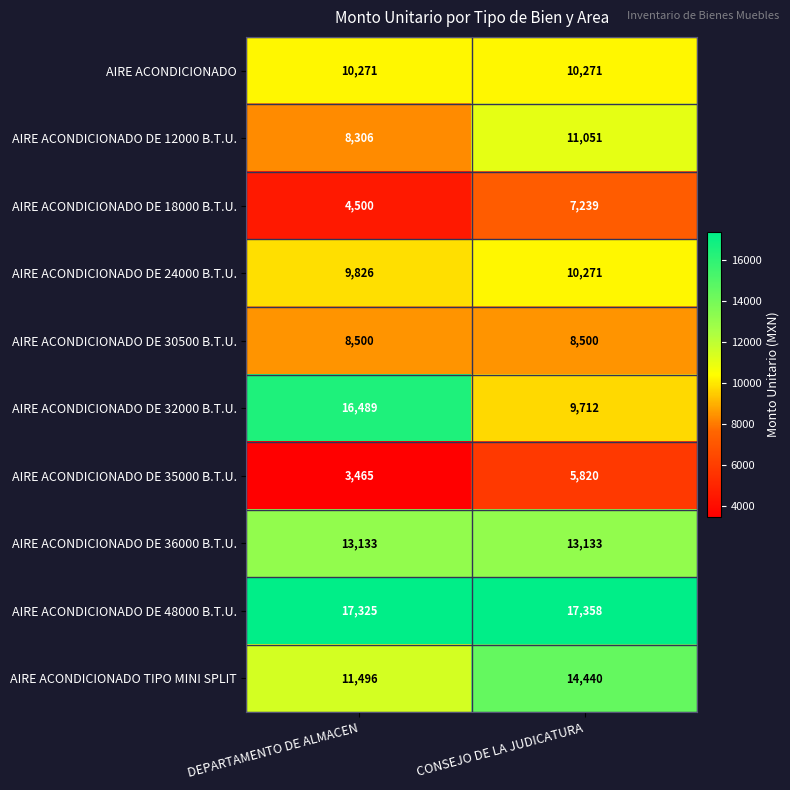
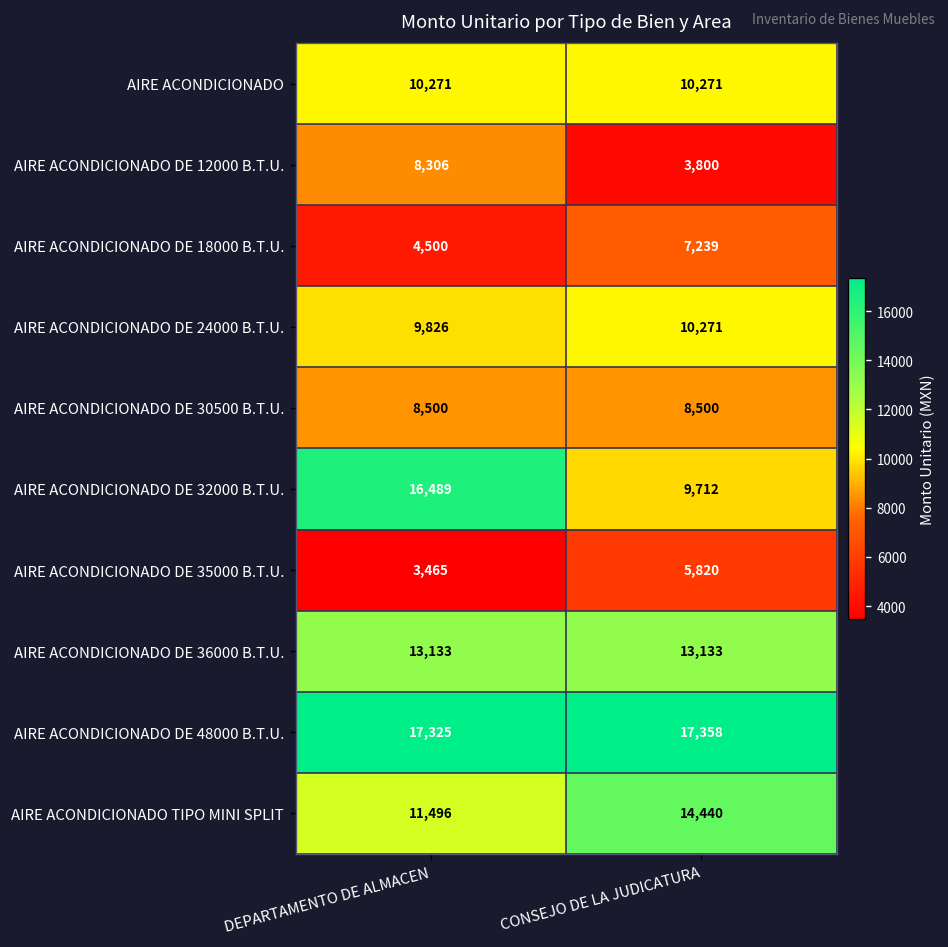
AIRE ACONDICIONADO DE 12000 B.T.U., CONSEJO DE LA JUDICATURA: 11,051 -> 3,800
